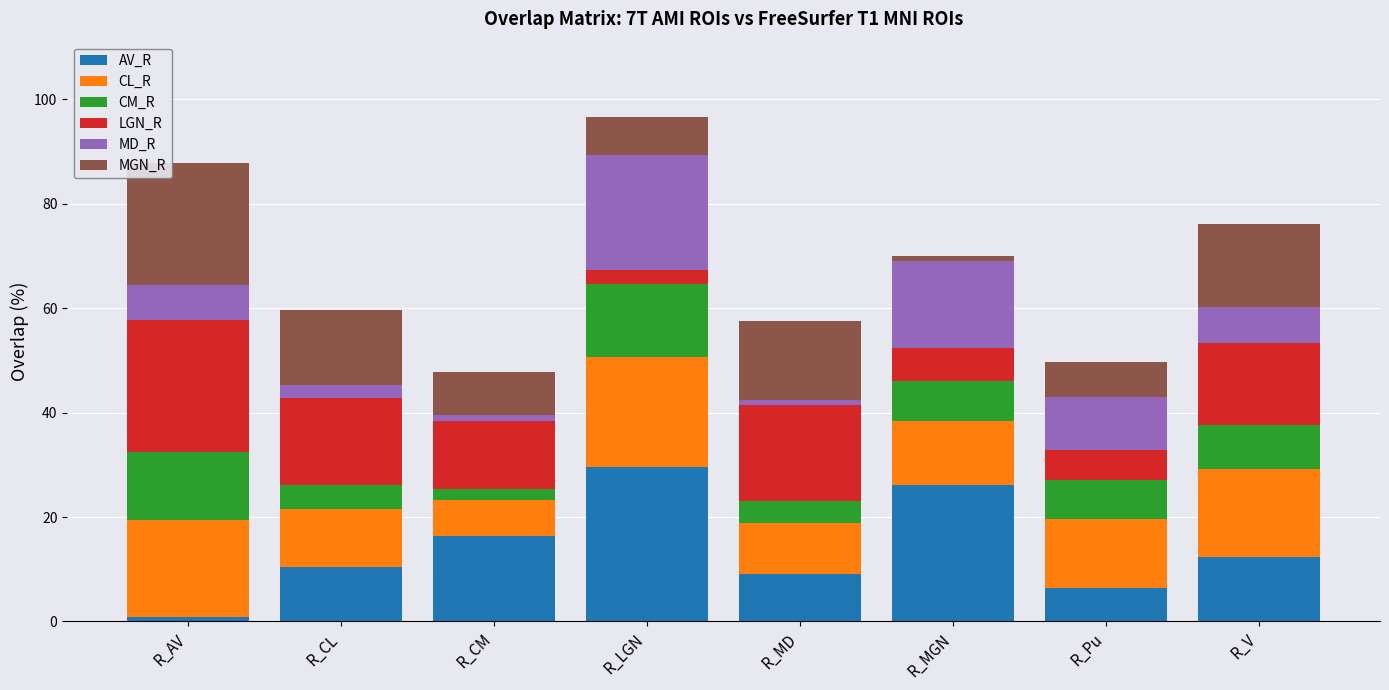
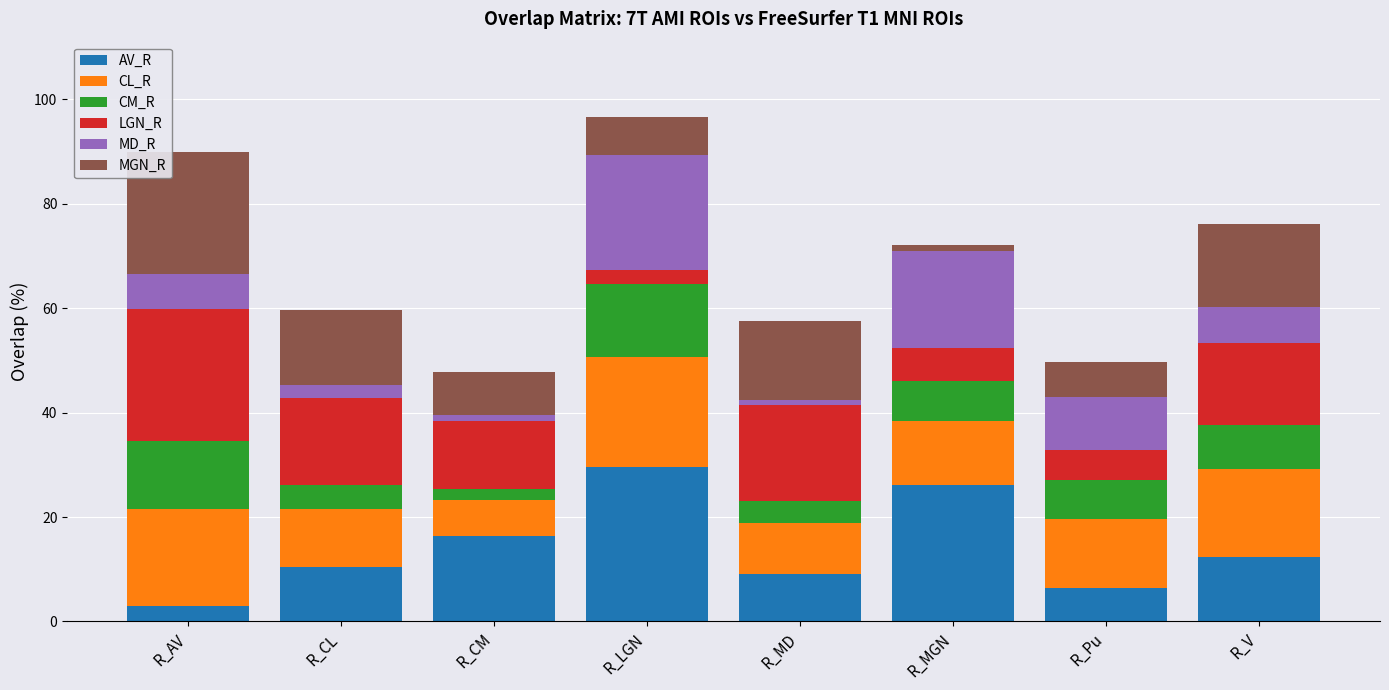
AV_R, R_AV: 1 -> 3
MD_R, R_MGN: 17 -> 19
